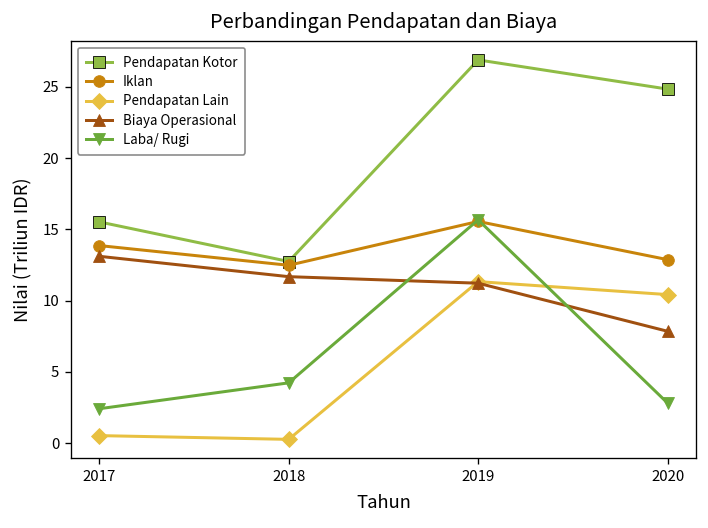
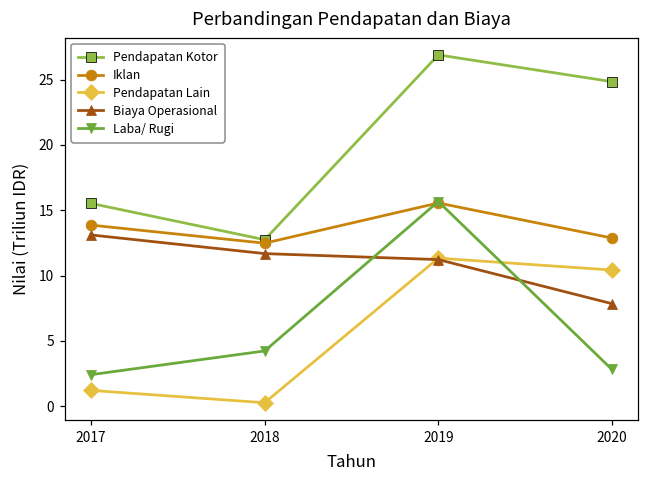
Pendapatan Lain, 2017: 0.5 -> 1.2
